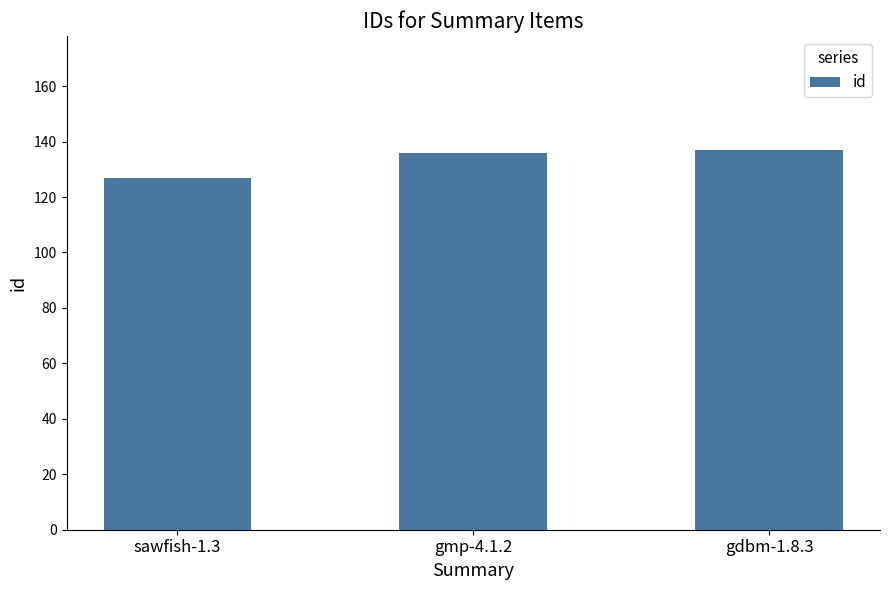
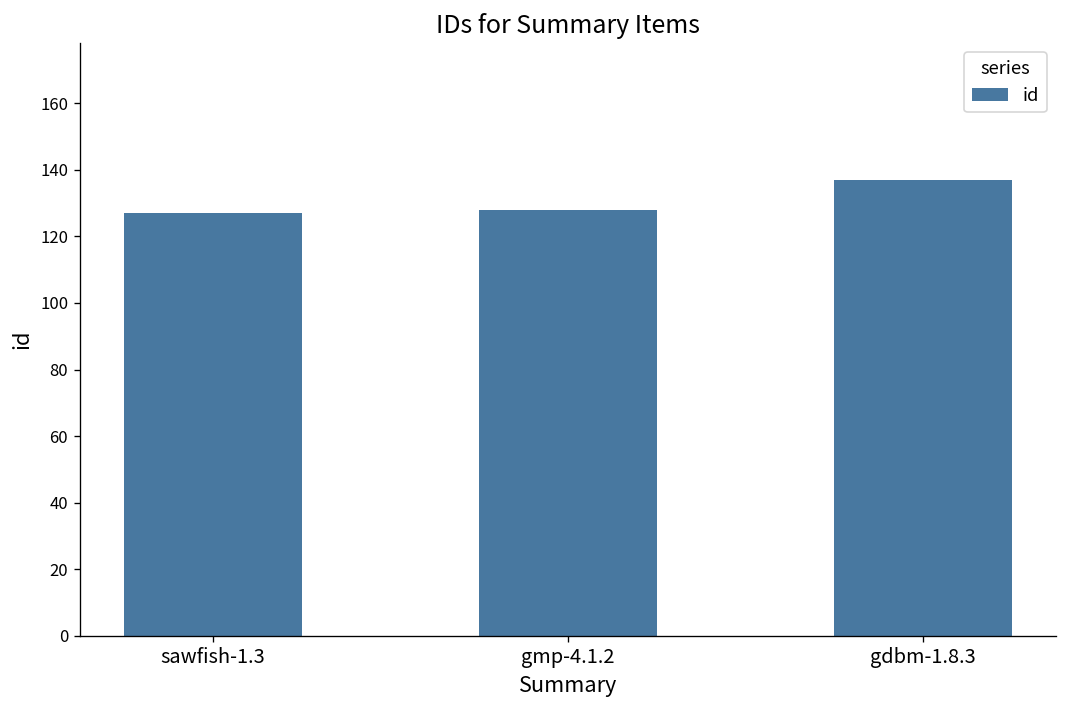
gmp-4.1.2: 136 -> 128
